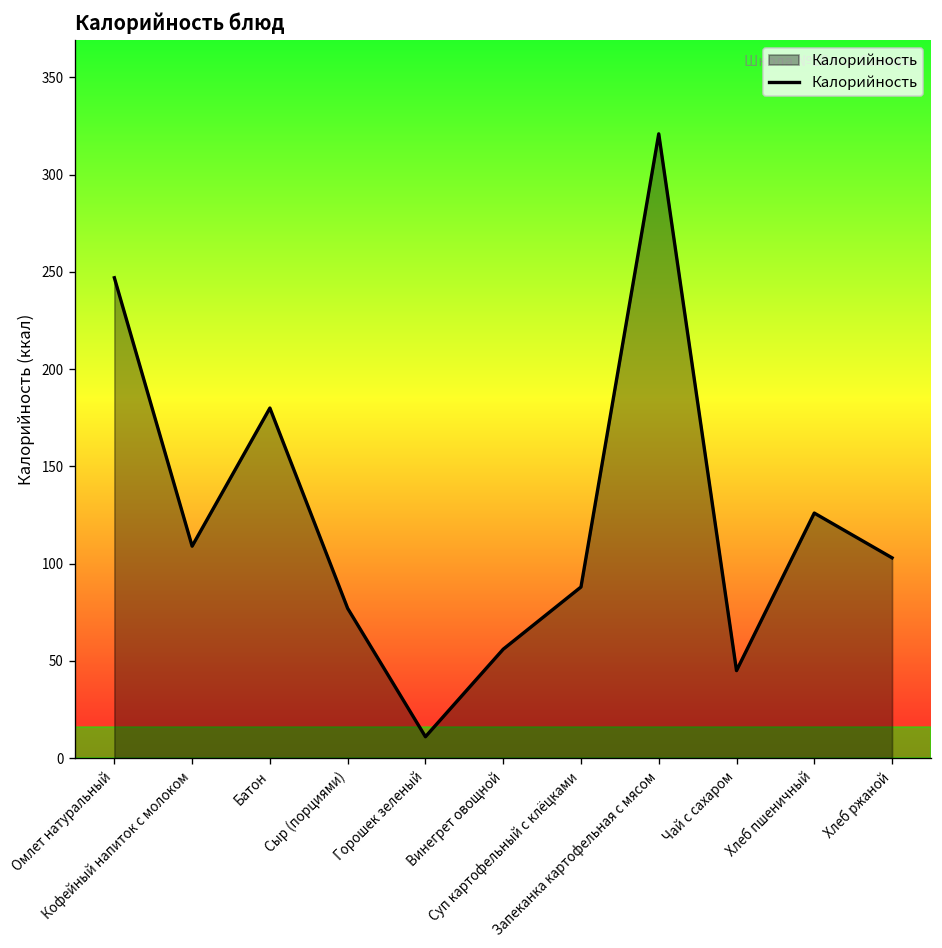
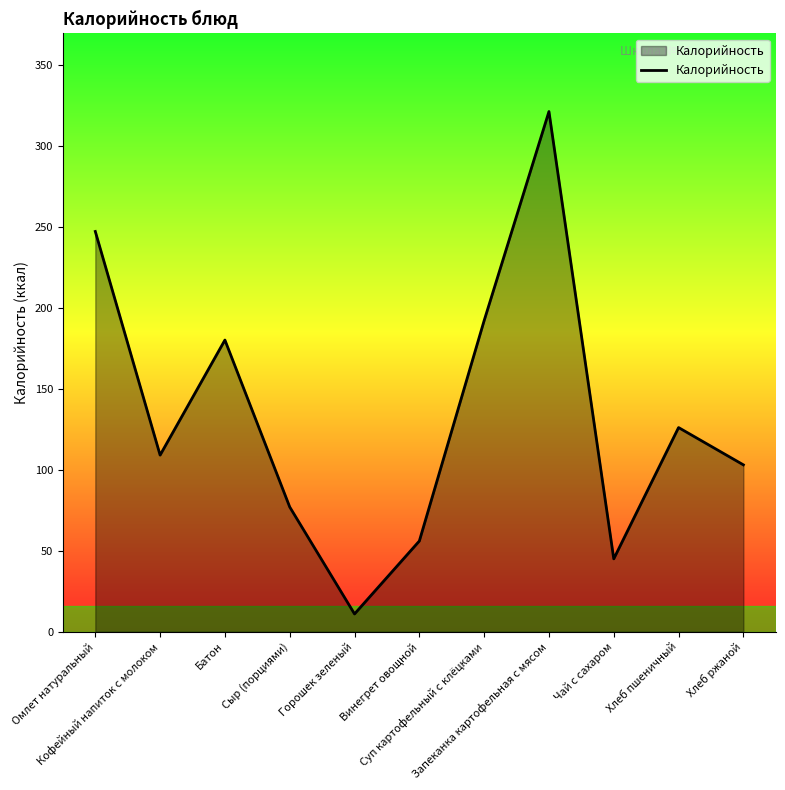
Суп картофельный с клёцками: 88 -> 192
